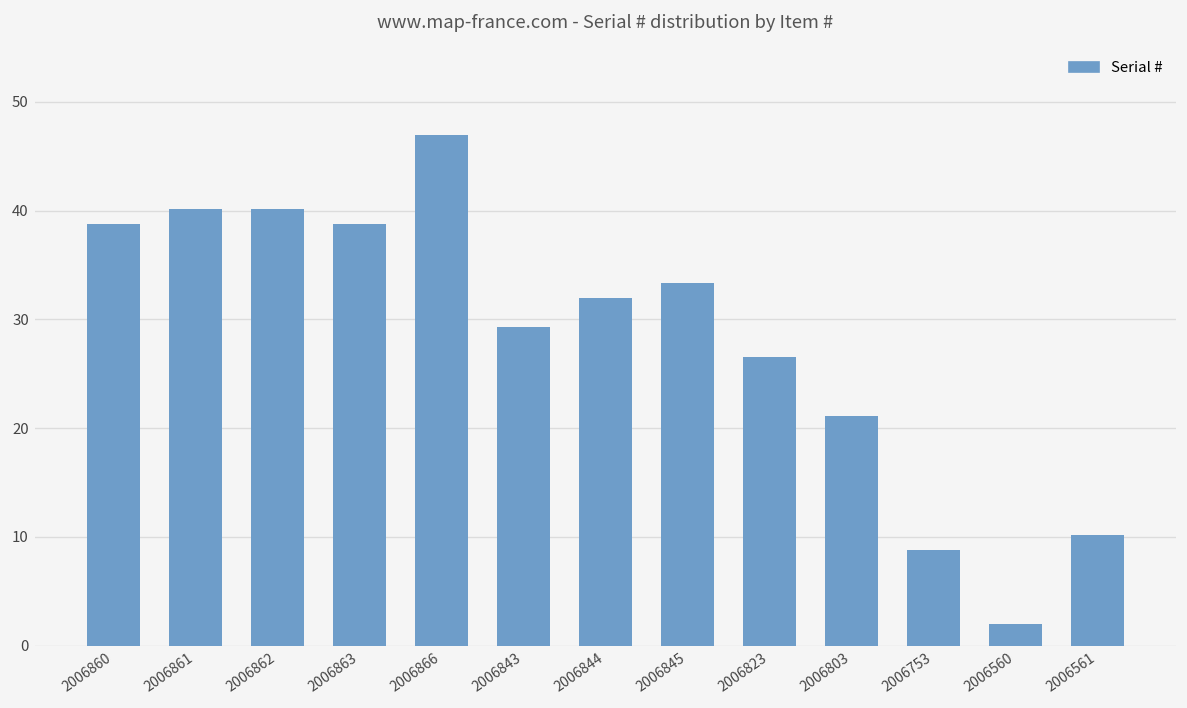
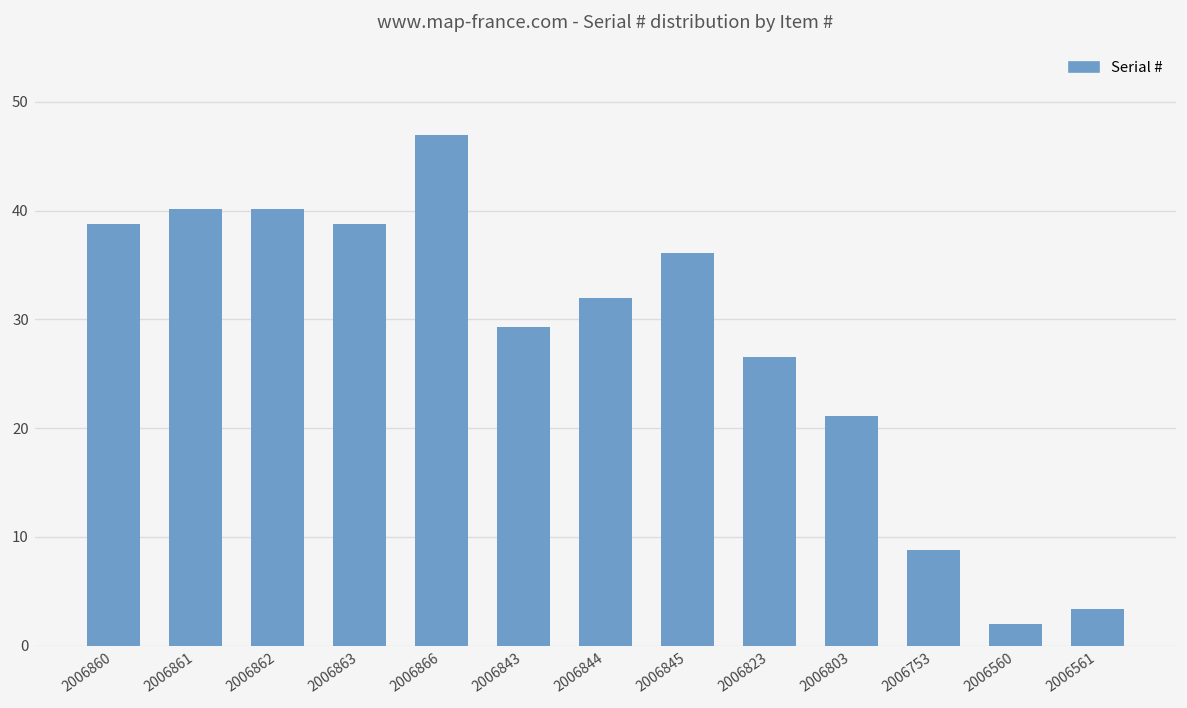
2006845: 33 -> 36
2006561: 10 -> 3
